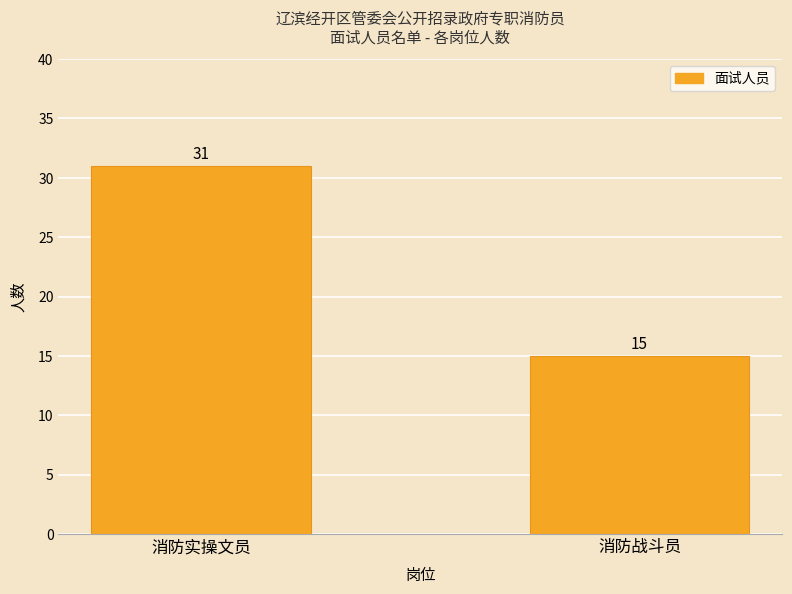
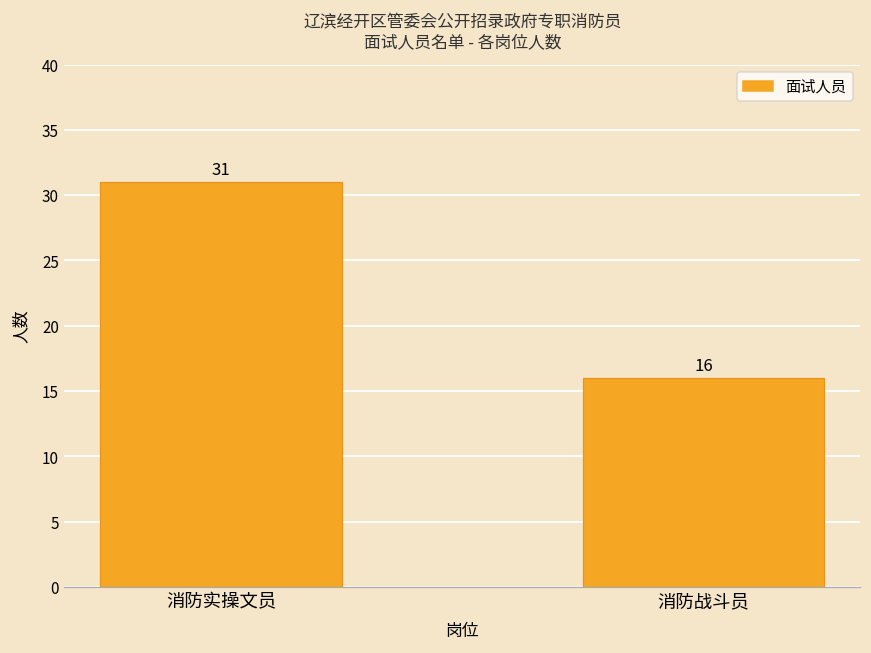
消防战斗员: 15 -> 16
